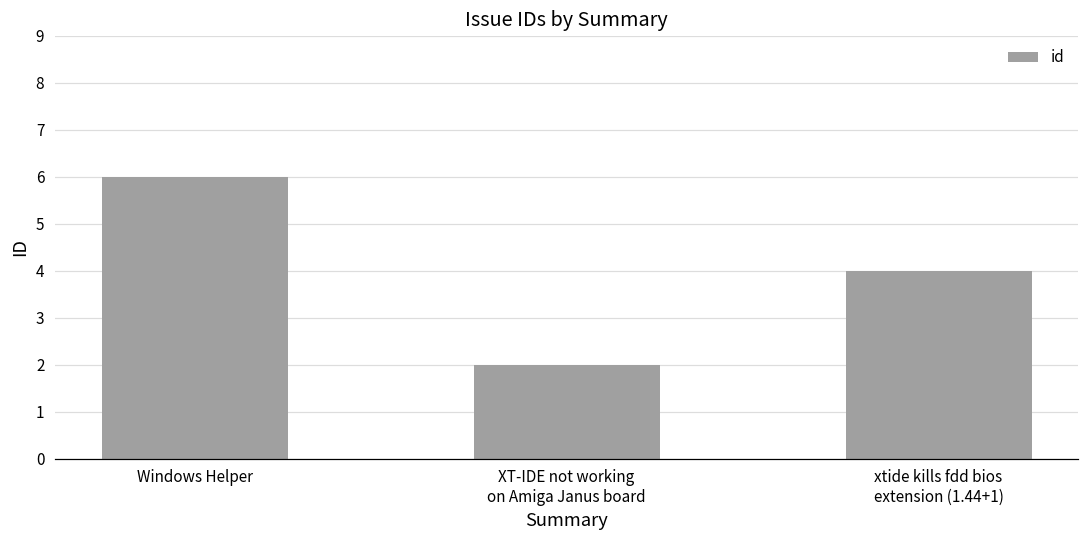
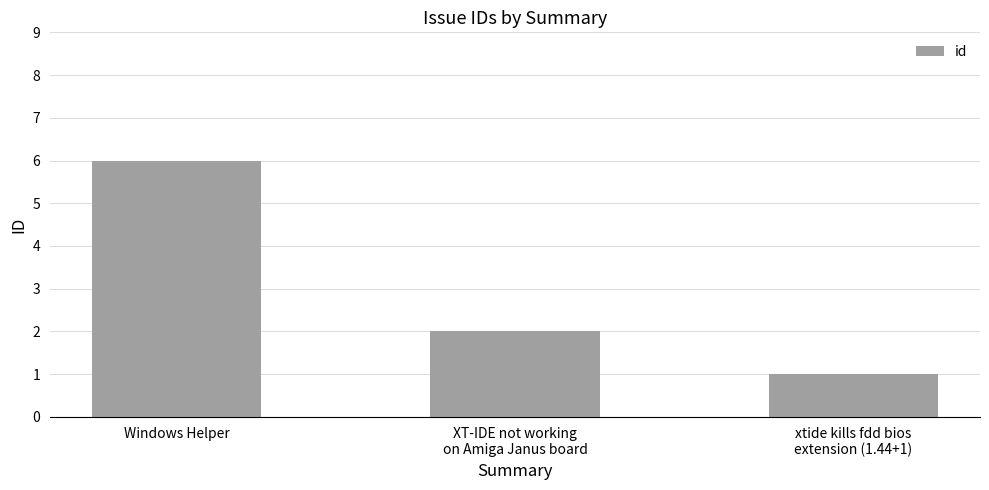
xtide kills fdd bios extension (1.44+1): 4 -> 1
